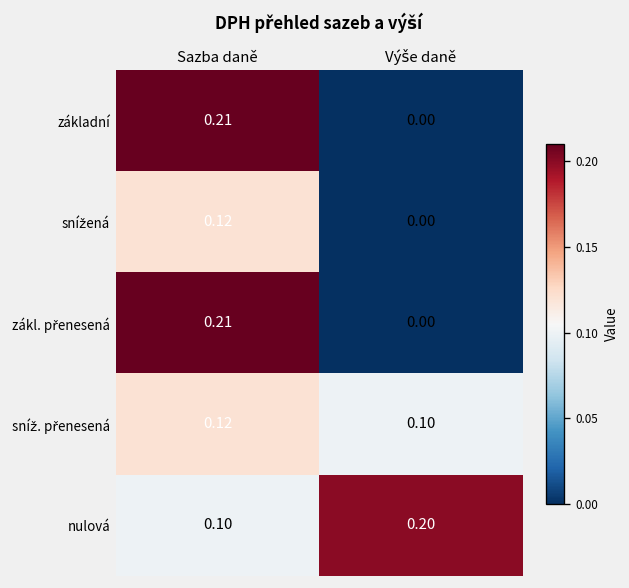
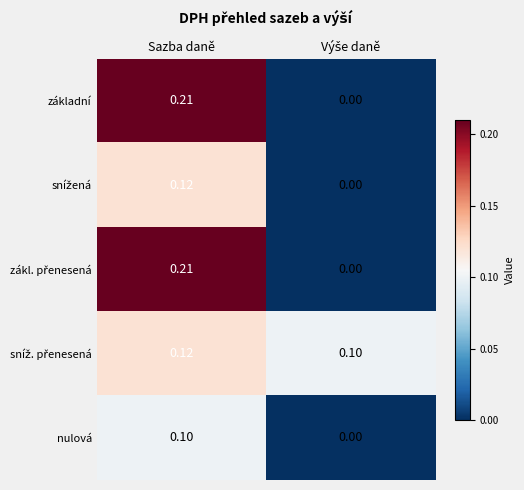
nulová, Výše daně: 0.20 -> 0.00
